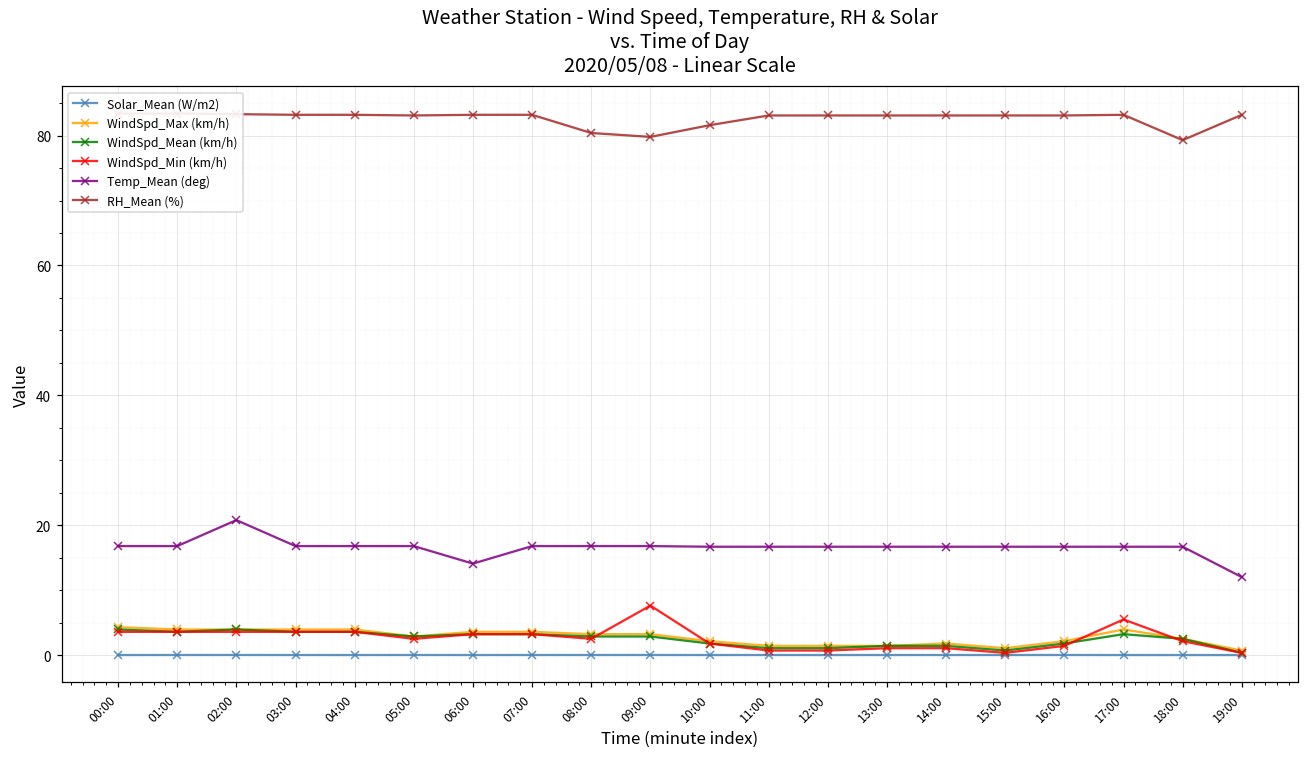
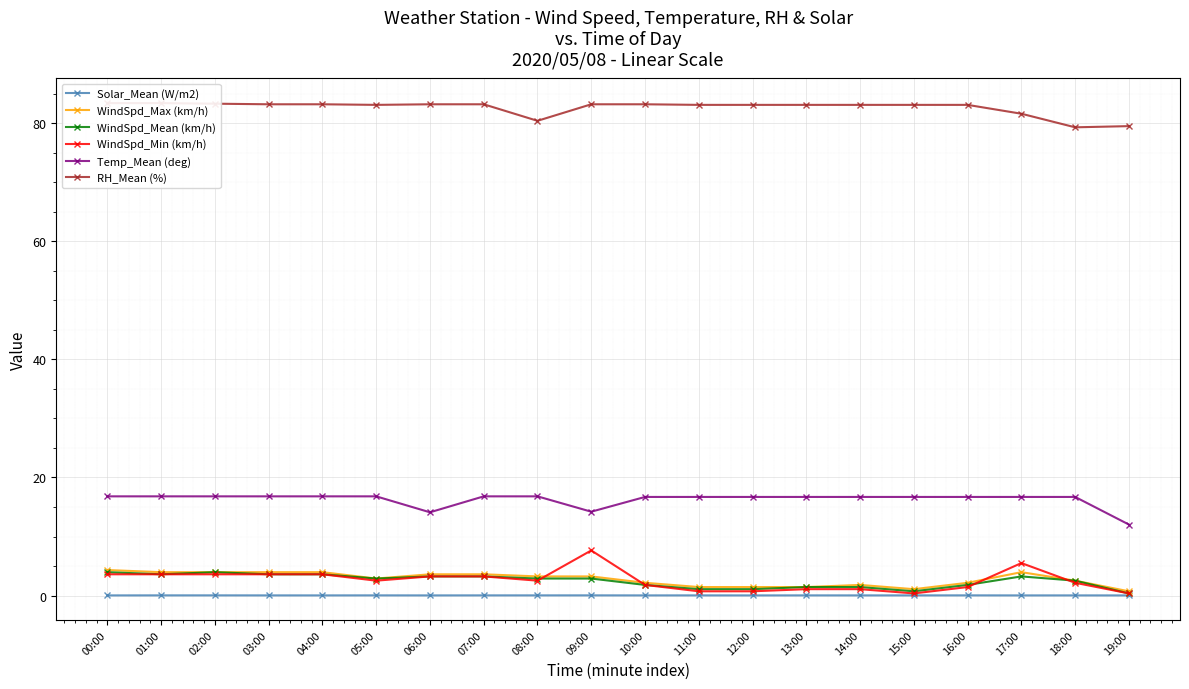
Temp_Mean (deg), 02:00: 21 -> 17
Temp_Mean (deg), 09:00: 17 -> 14
RH_Mean (%), 09:00: 80 -> 83
RH_Mean (%), 10:00: 82 -> 83
RH_Mean (%), 17:00: 83 -> 82
RH_Mean (%), 19:00: 83 -> 80
